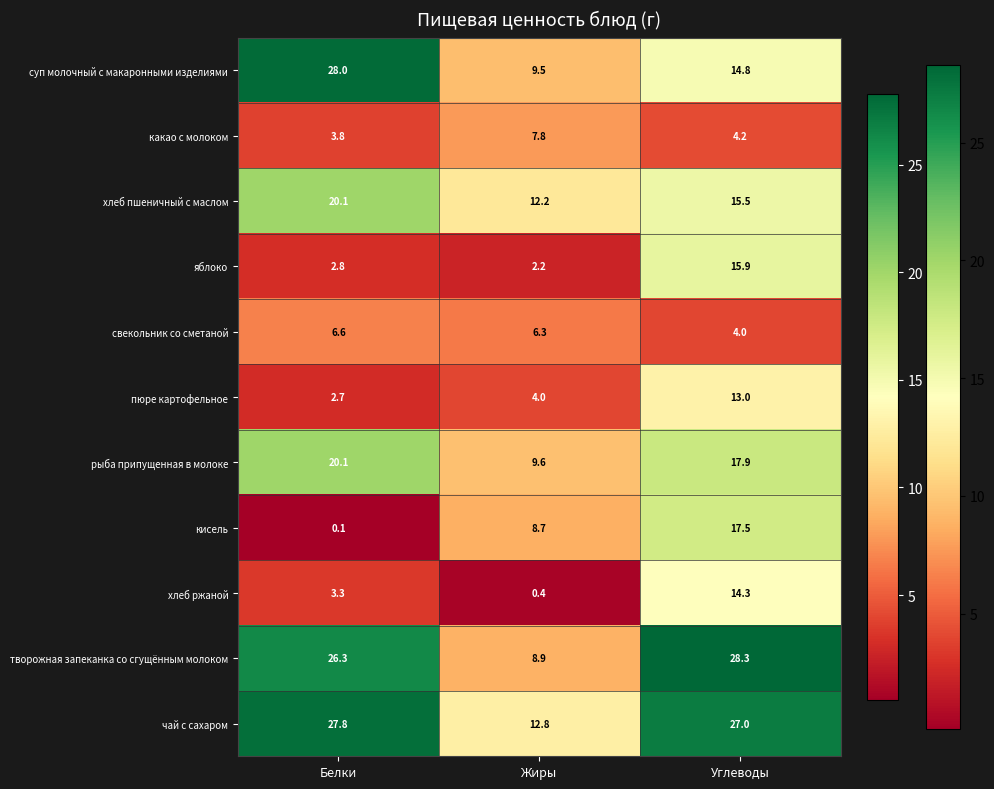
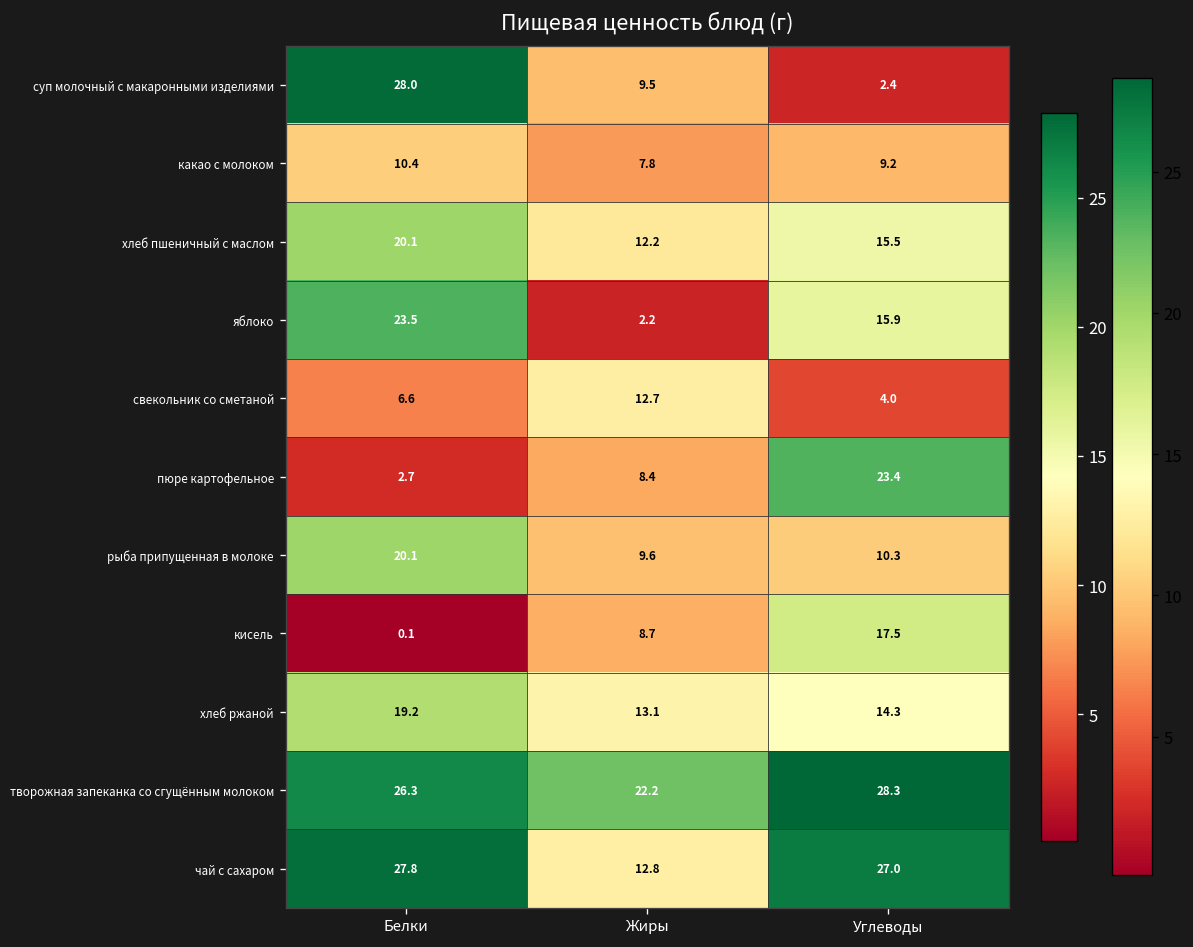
суп молочный с макаронными изделиями, Углеводы: 14.8 -> 2.4
какао с молоком, Белки: 3.8 -> 10.4
какао с молоком, Углеводы: 4.2 -> 9.2
яблоко, Белки: 2.8 -> 23.5
свекольник со сметаной, Жиры: 6.3 -> 12.7
пюре картофельное, Жиры: 4.0 -> 8.4
пюре картофельное, Углеводы: 13.0 -> 23.4
рыба припущенная в молоке, Углеводы: 17.9 -> 10.3
хлеб ржаной, Белки: 3.3 -> 19.2
хлеб ржаной, Жиры: 0.4 -> 13.1
творожная запеканка со сгущённым молоком, Жиры: 8.9 -> 22.2
